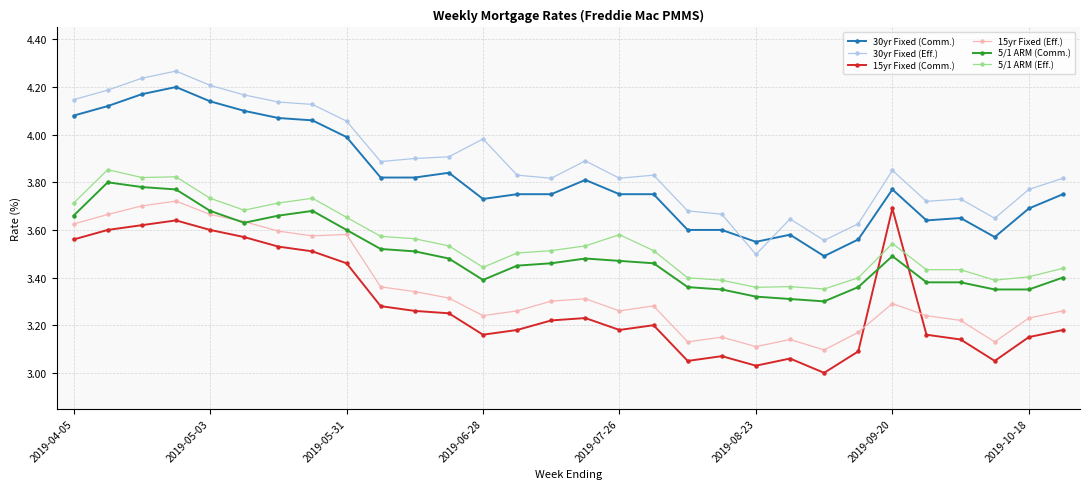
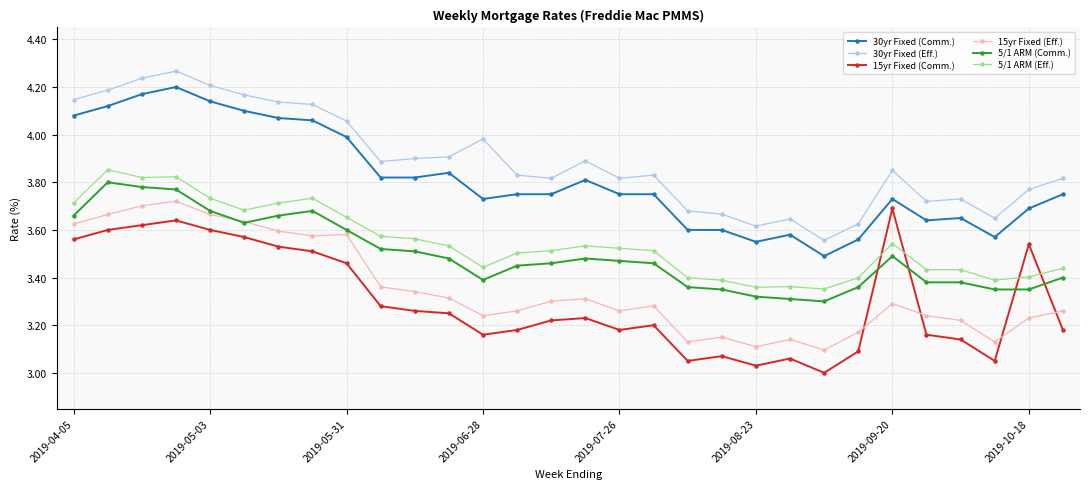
5/1 ARM (Eff.), 2019-07-26: 3.58 -> 3.52
30yr Fixed (Eff.), 2019-08-23: 3.50 -> 3.62
30yr Fixed (Comm.), 2019-09-20: 3.77 -> 3.73
15yr Fixed (Comm.), 2019-10-18: 3.15 -> 3.54
